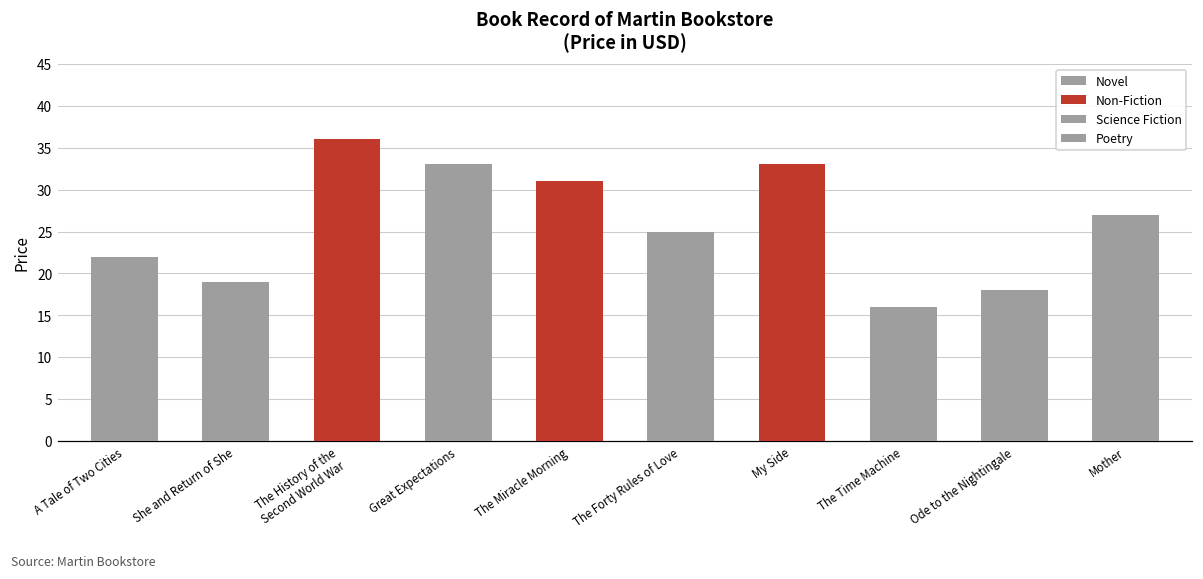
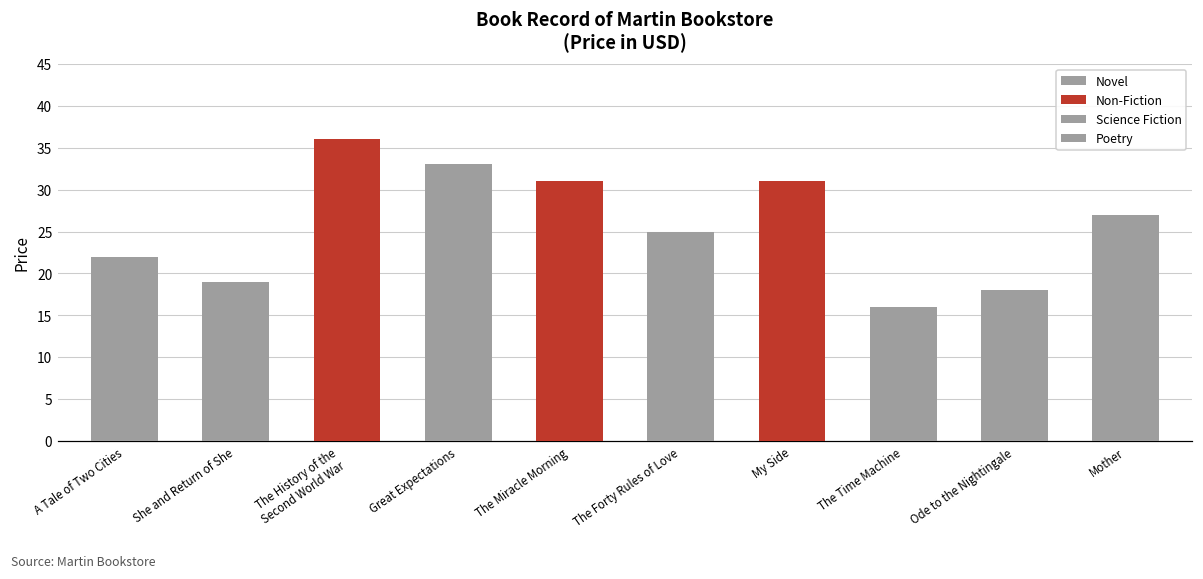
Non-Fiction, My Side: 33 -> 31
